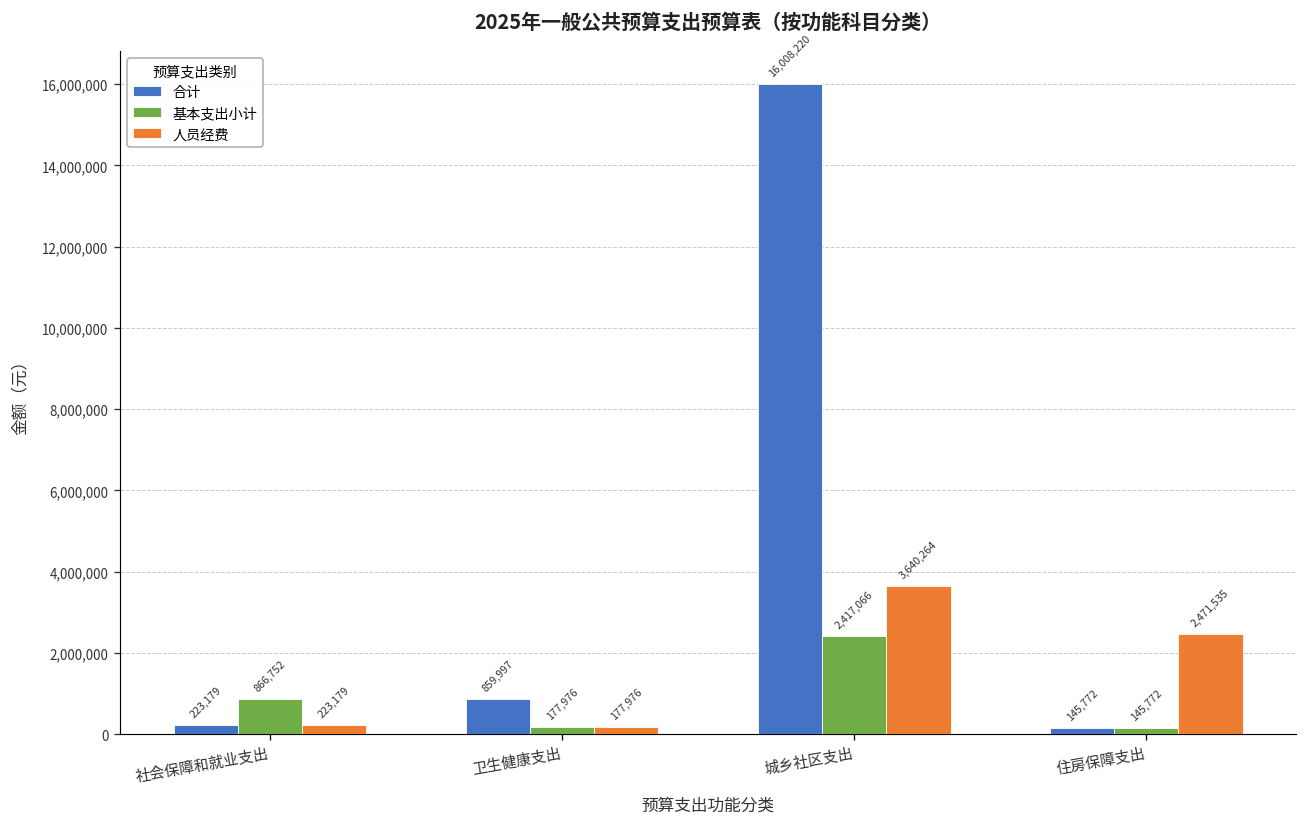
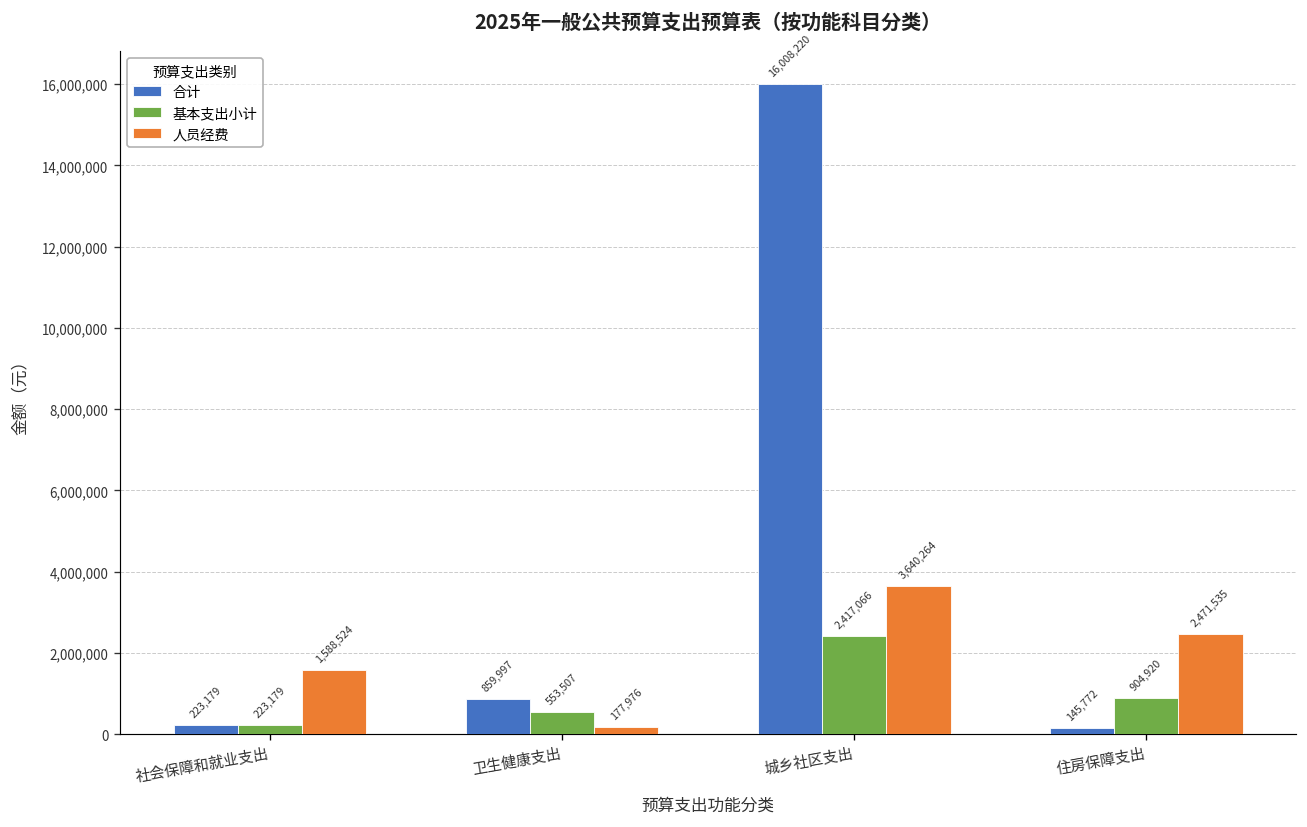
基本支出小计, 社会保障和就业支出: 866,752 -> 223,179
人员经费, 社会保障和就业支出: 223,179 -> 1,588,524
基本支出小计, 卫生健康支出: 177,976 -> 553,507
基本支出小计, 住房保障支出: 145,772 -> 904,920
